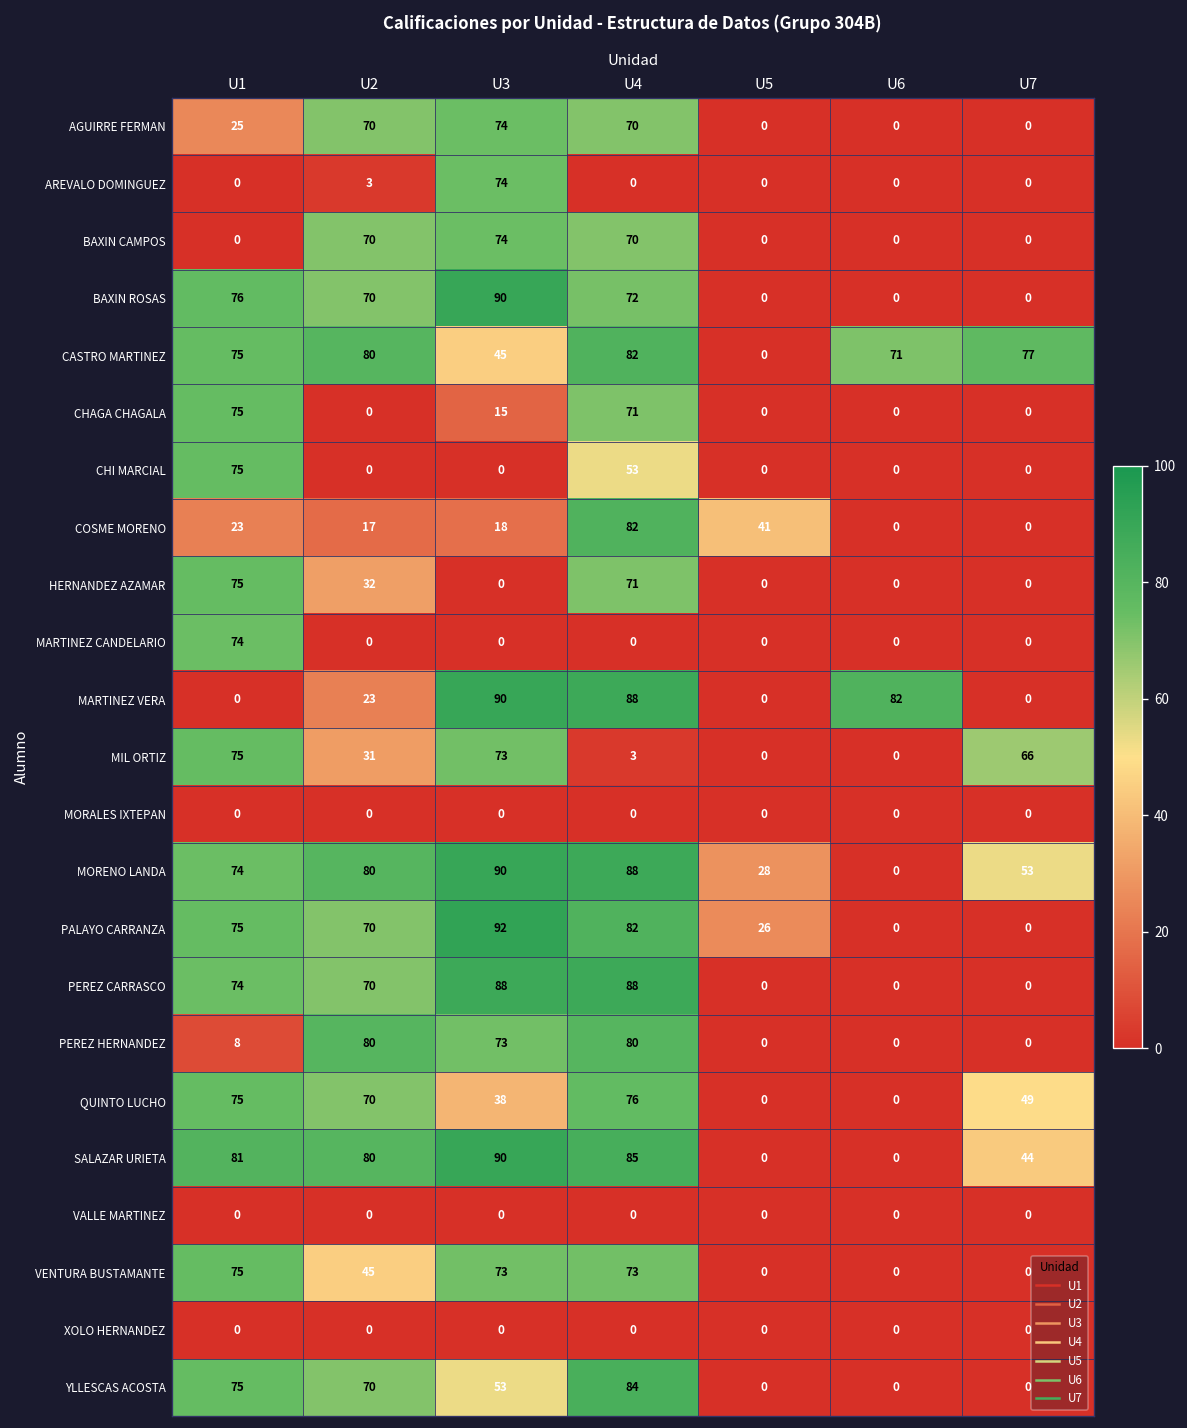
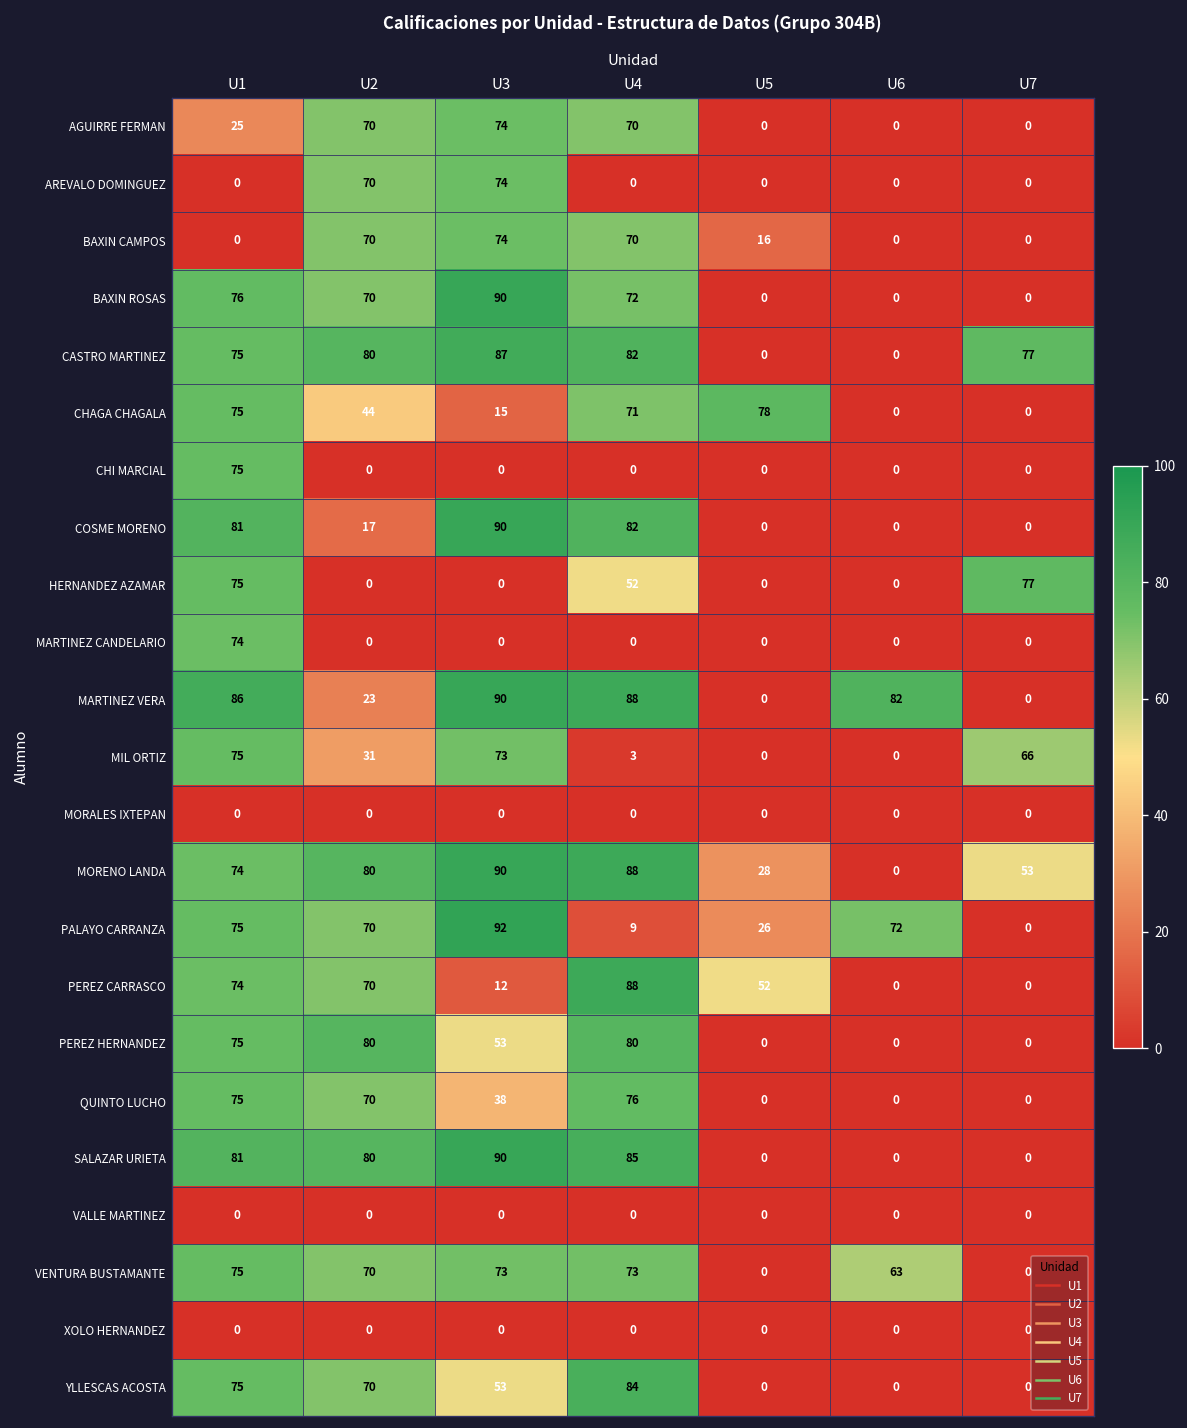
AREVALO DOMINGUEZ, U2: 3 -> 70
BAXIN CAMPOS, U5: 0 -> 16
CASTRO MARTINEZ, U3: 45 -> 87
CASTRO MARTINEZ, U6: 71 -> 0
CHAGA CHAGALA, U2: 0 -> 44
CHAGA CHAGALA, U5: 0 -> 78
CHI MARCIAL, U4: 53 -> 0
COSME MORENO, U1: 23 -> 81
COSME MORENO, U3: 18 -> 90
COSME MORENO, U5: 41 -> 0
HERNANDEZ AZAMAR, U2: 32 -> 0
HERNANDEZ AZAMAR, U4: 71 -> 52
HERNANDEZ AZAMAR, U7: 0 -> 77
MARTINEZ VERA, U1: 0 -> 86
PALAYO CARRANZA, U4: 82 -> 9
PALAYO CARRANZA, U6: 0 -> 72
PEREZ CARRASCO, U3: 88 -> 12
PEREZ CARRASCO, U5: 0 -> 52
PEREZ HERNANDEZ, U1: 8 -> 75
PEREZ HERNANDEZ, U3: 73 -> 53
QUINTO LUCHO, U7: 49 -> 0
SALAZAR URIETA, U7: 44 -> 0
VENTURA BUSTAMANTE, U2: 45 -> 70
VENTURA BUSTAMANTE, U6: 0 -> 63
